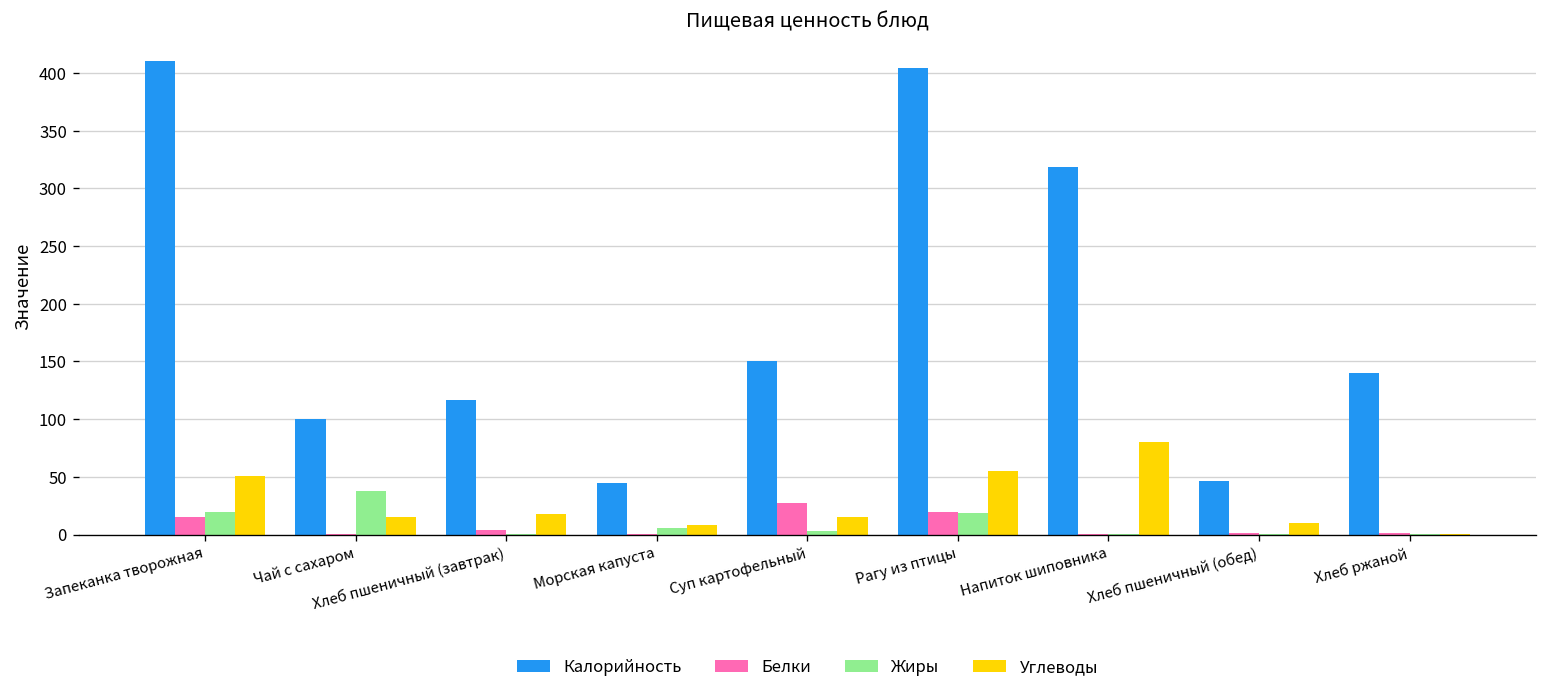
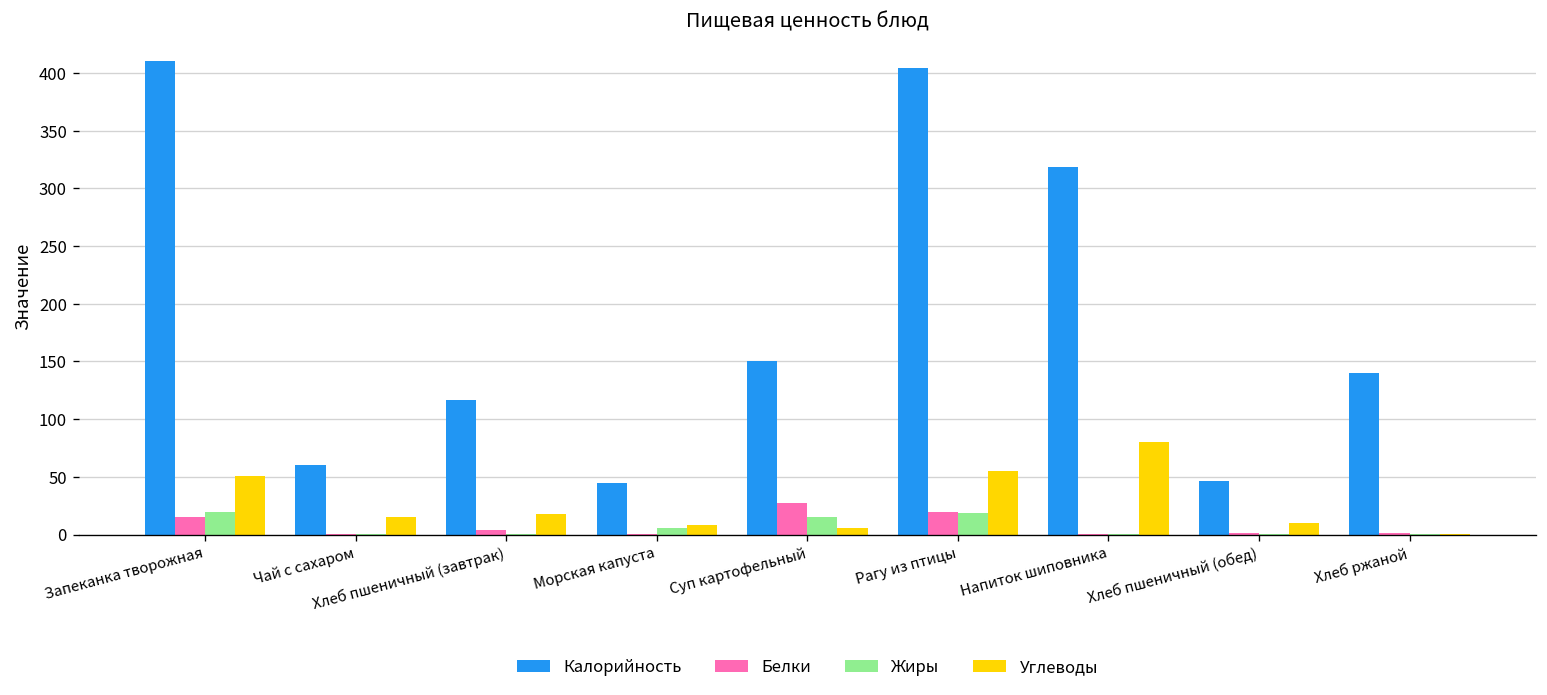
Калорийность, Чай с сахаром: 100 -> 60
Жиры, Чай с сахаром: 40 -> 0
Жиры, Суп картофельный: 0 -> 10
Углеводы, Суп картофельный: 20 -> 10
